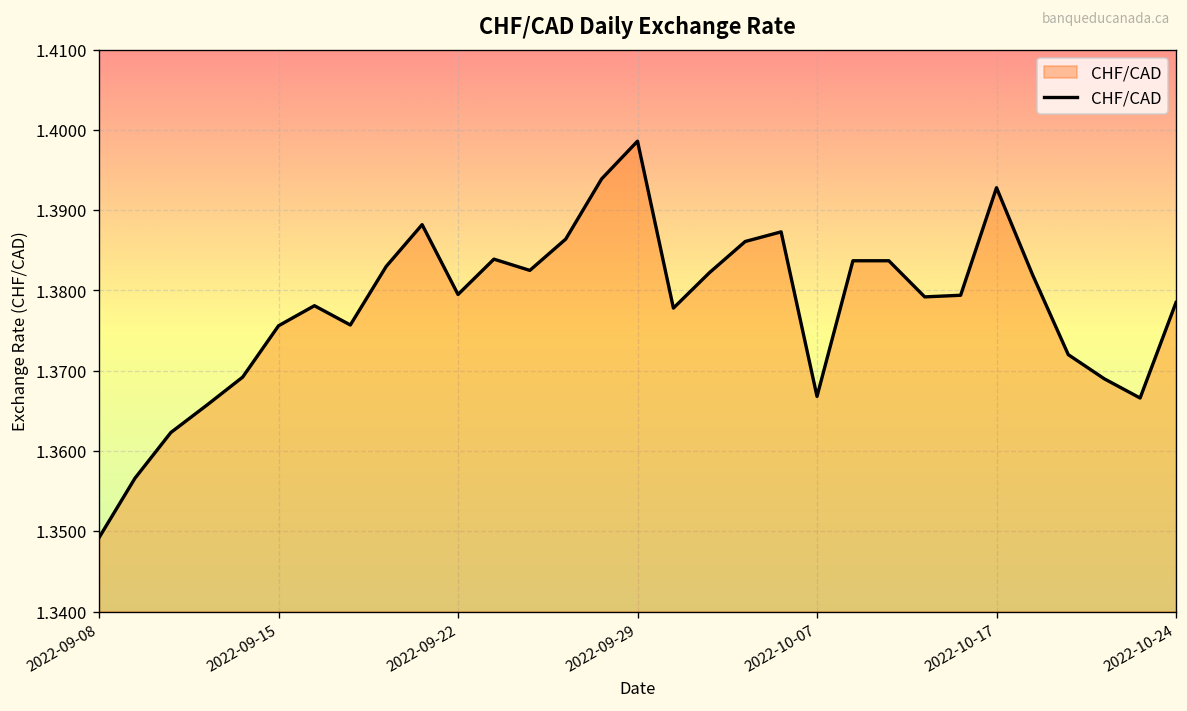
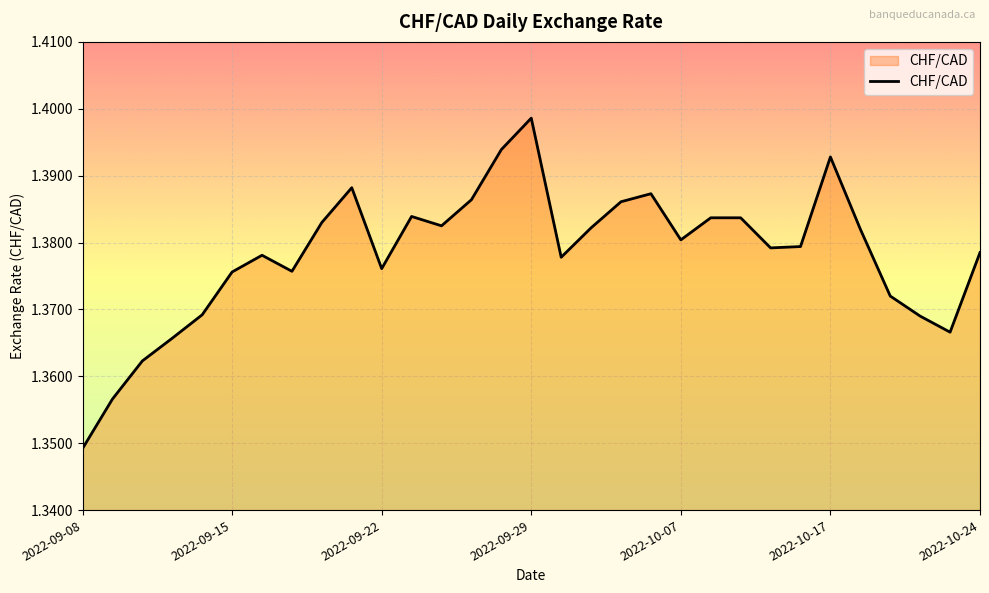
2022-09-22: 1.380 -> 1.376
2022-10-07: 1.367 -> 1.380
